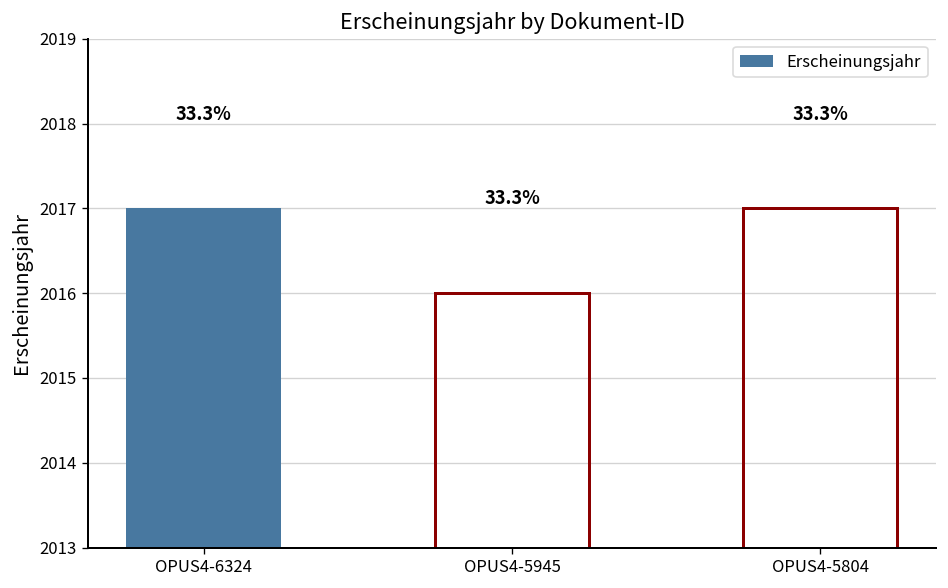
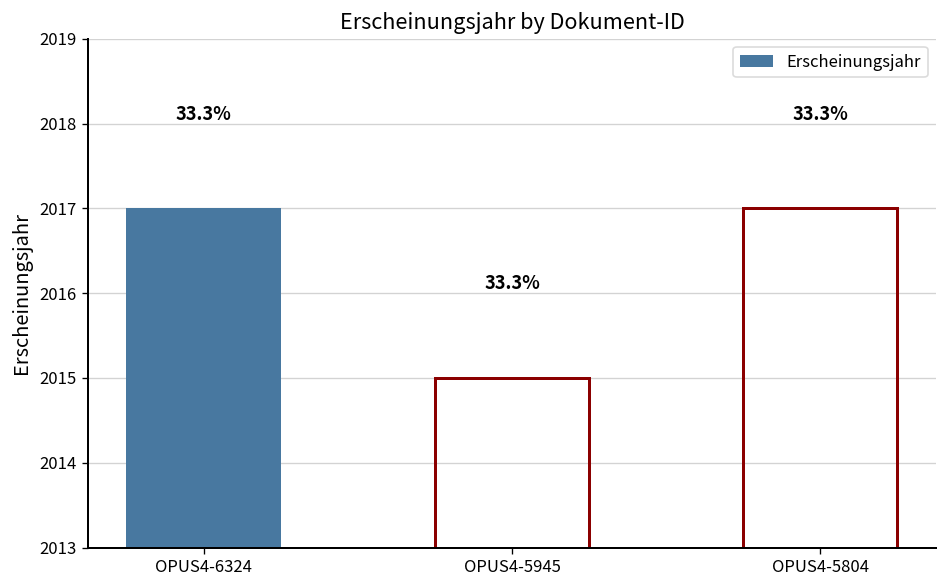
OPUS4-5945: 2016 -> 2015
